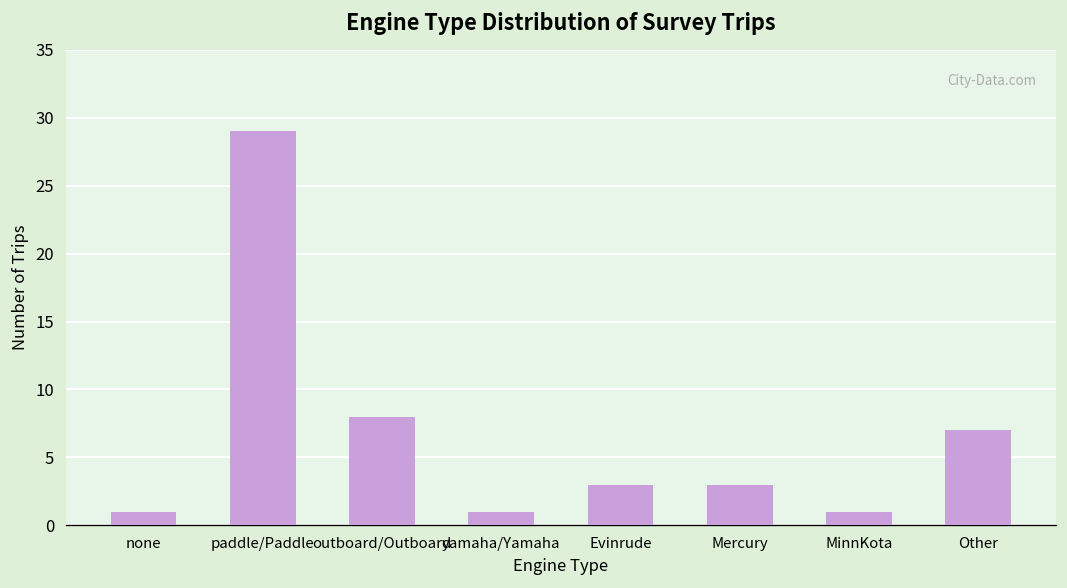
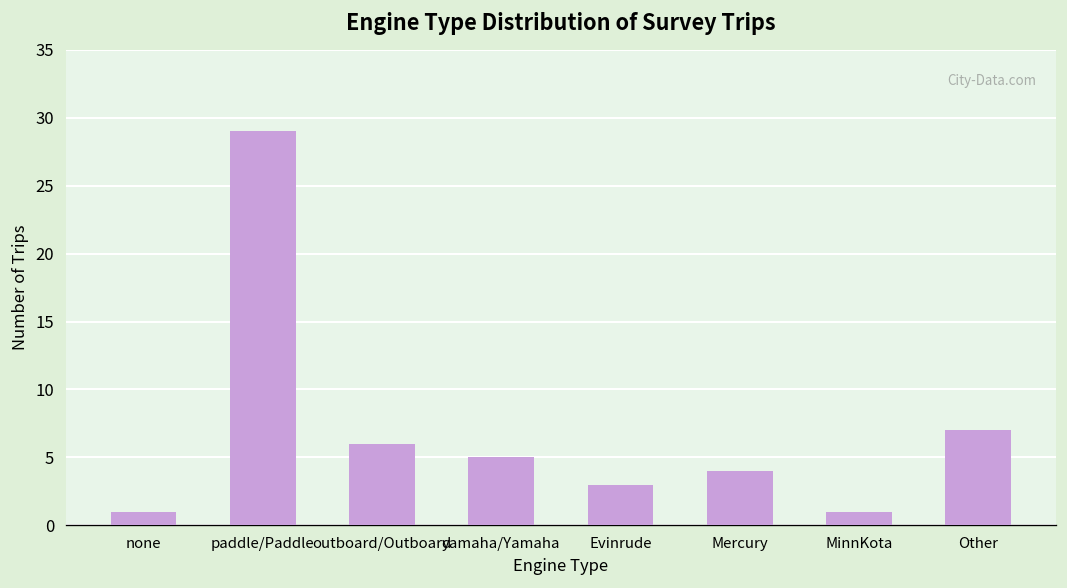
outboard/Outboard: 8 -> 6
yamaha/Yamaha: 1 -> 5
Mercury: 3 -> 4
